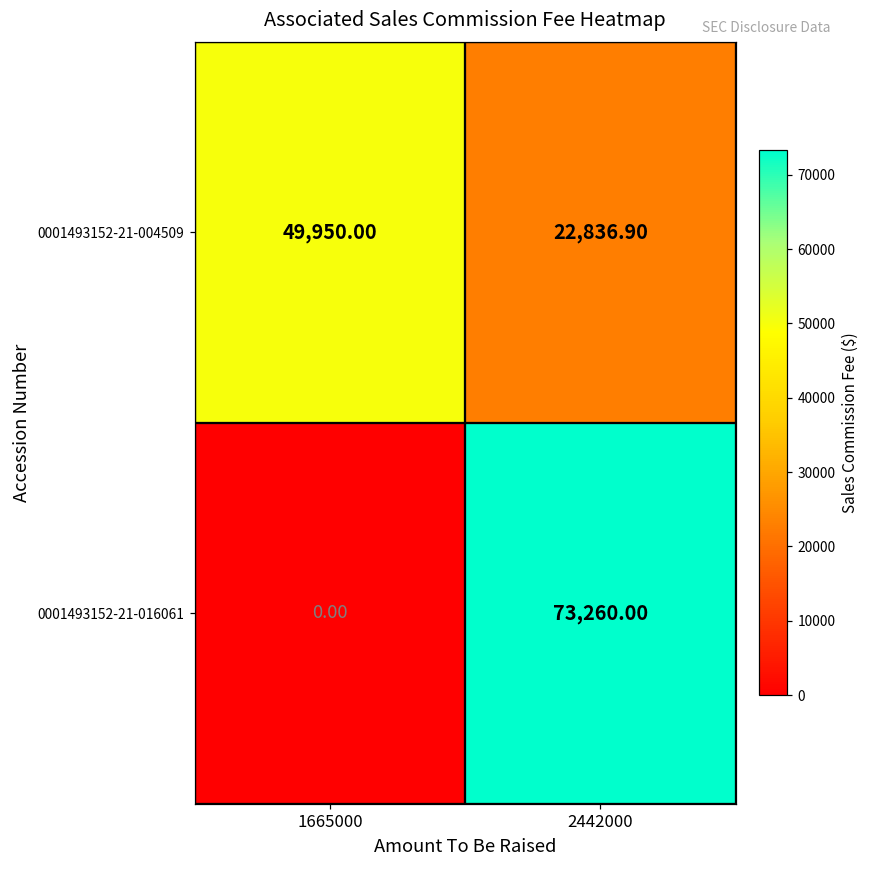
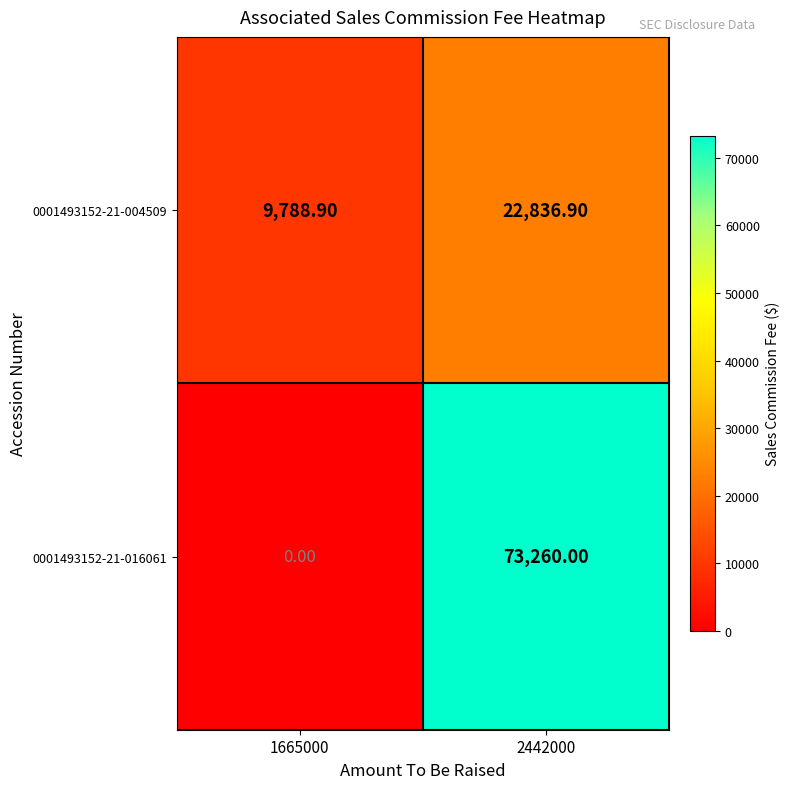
0001493152-21-004509, 1665000: 49,950.00 -> 9,788.90
